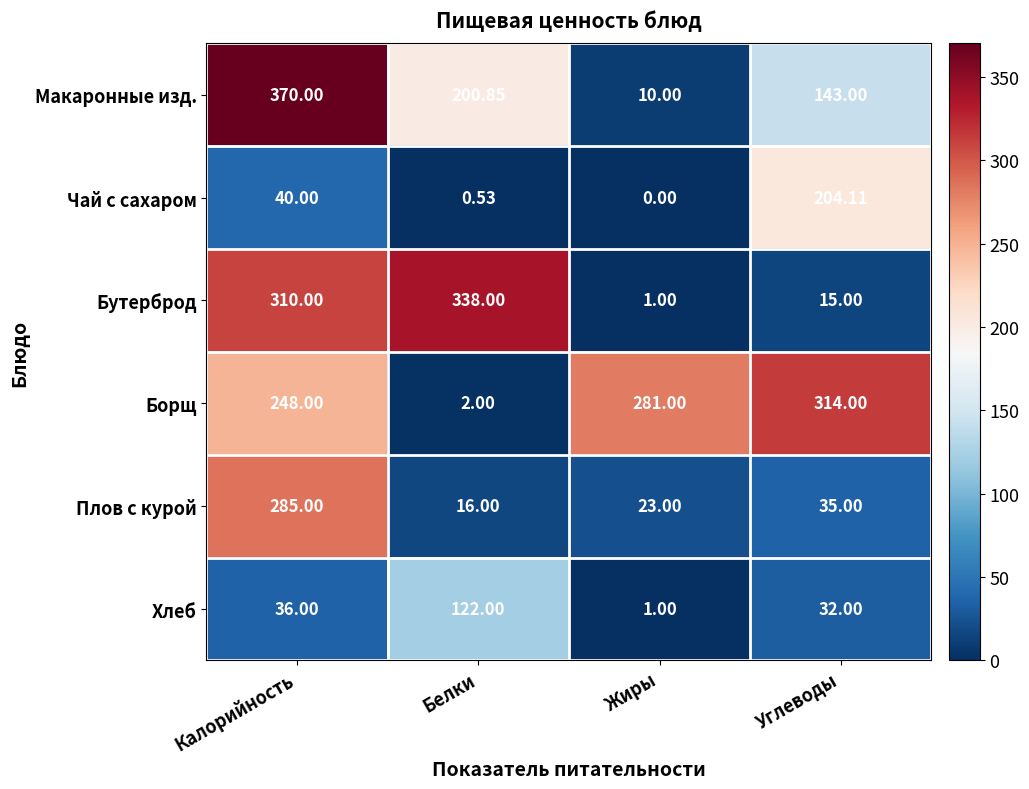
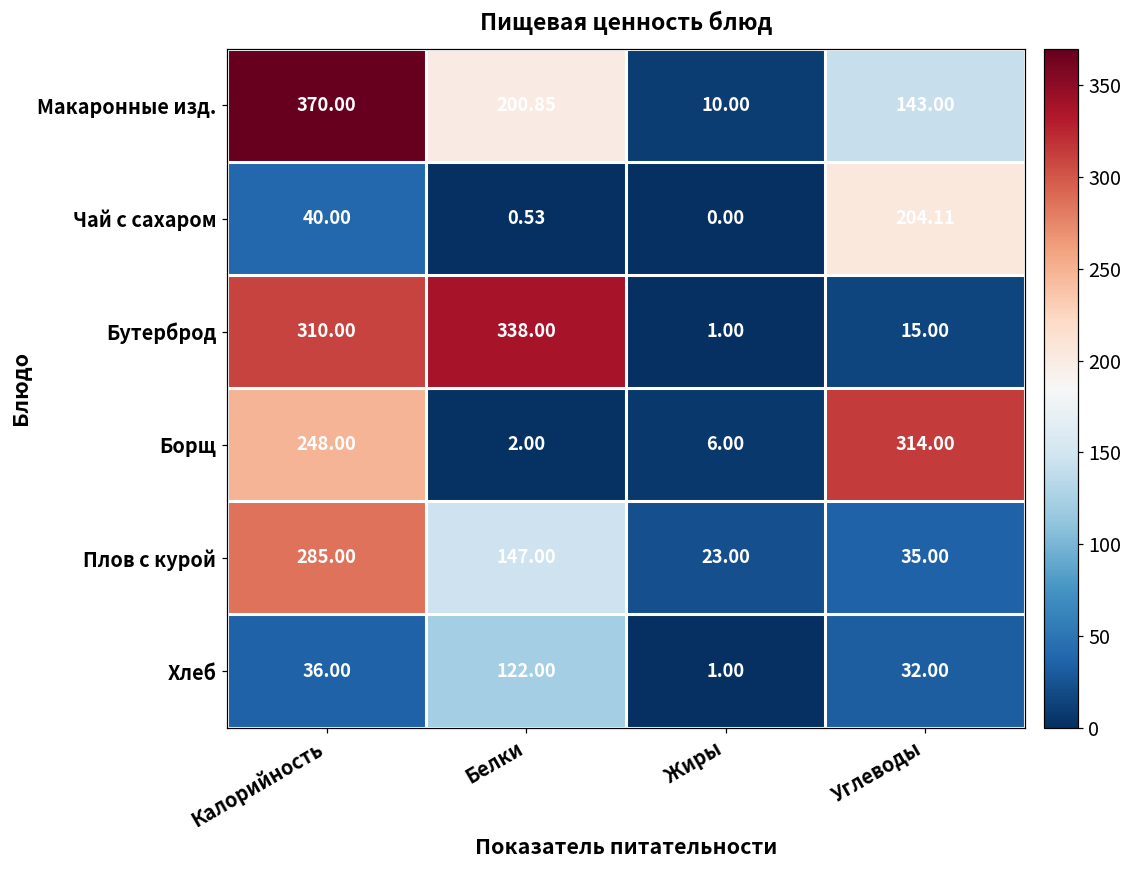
Борщ, Жиры: 281.00 -> 6.00
Плов с курой, Белки: 16.00 -> 147.00
